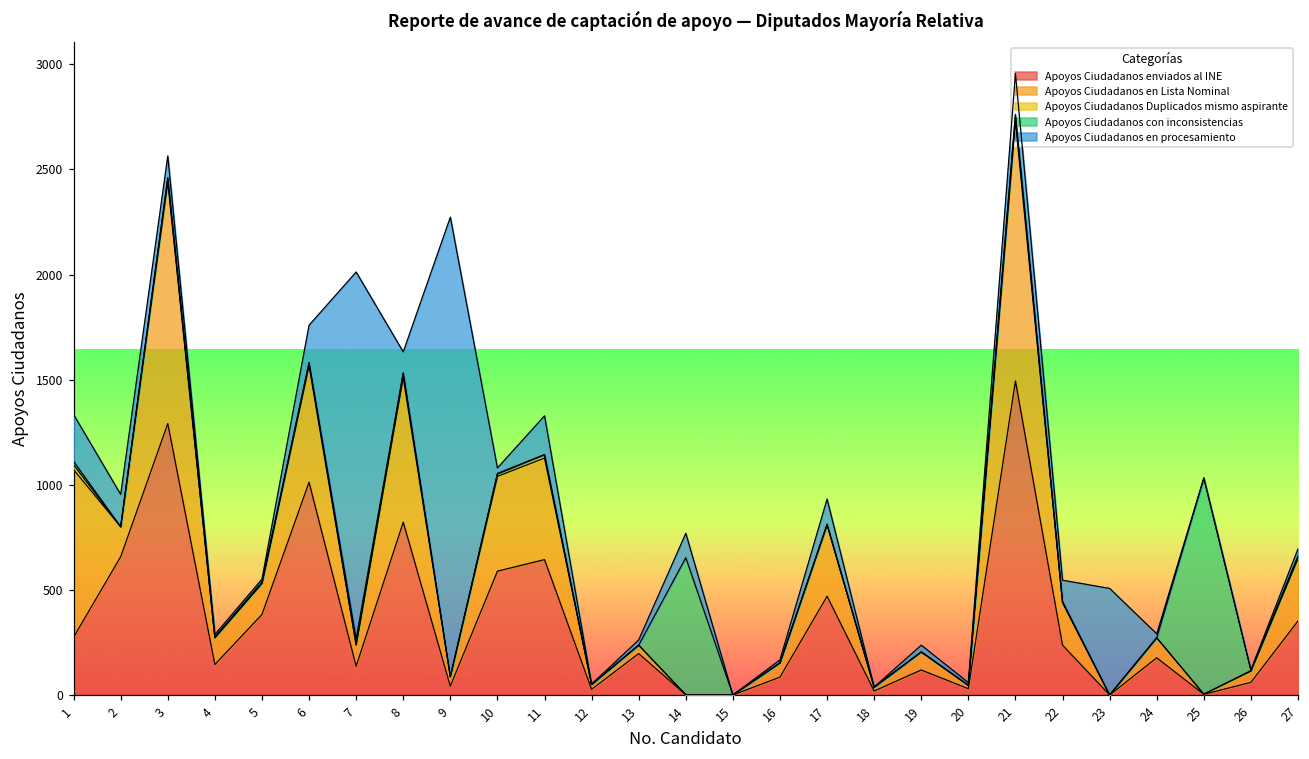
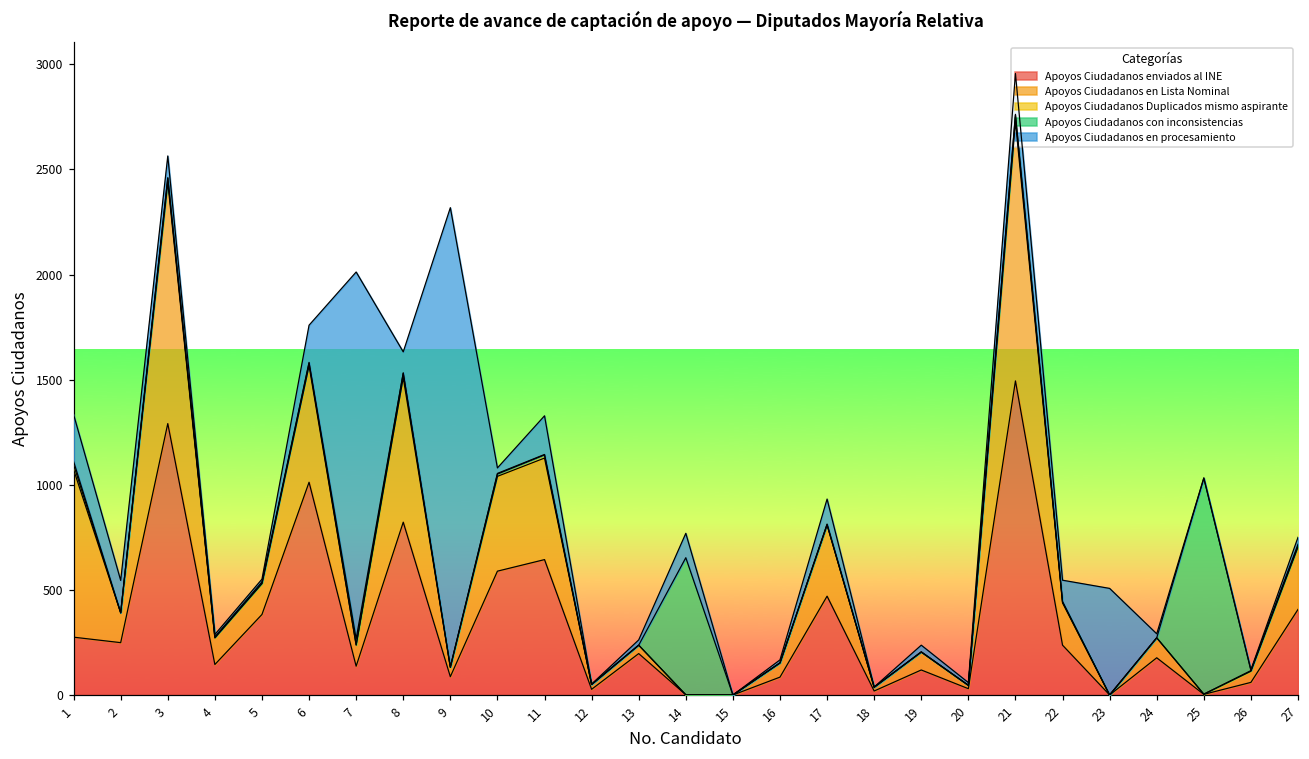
Apoyos Ciudadanos enviados al INE, 2: 660 -> 250
Apoyos Ciudadanos enviados al INE, 9: 40 -> 90
Apoyos Ciudadanos enviados al INE, 27: 350 -> 410
